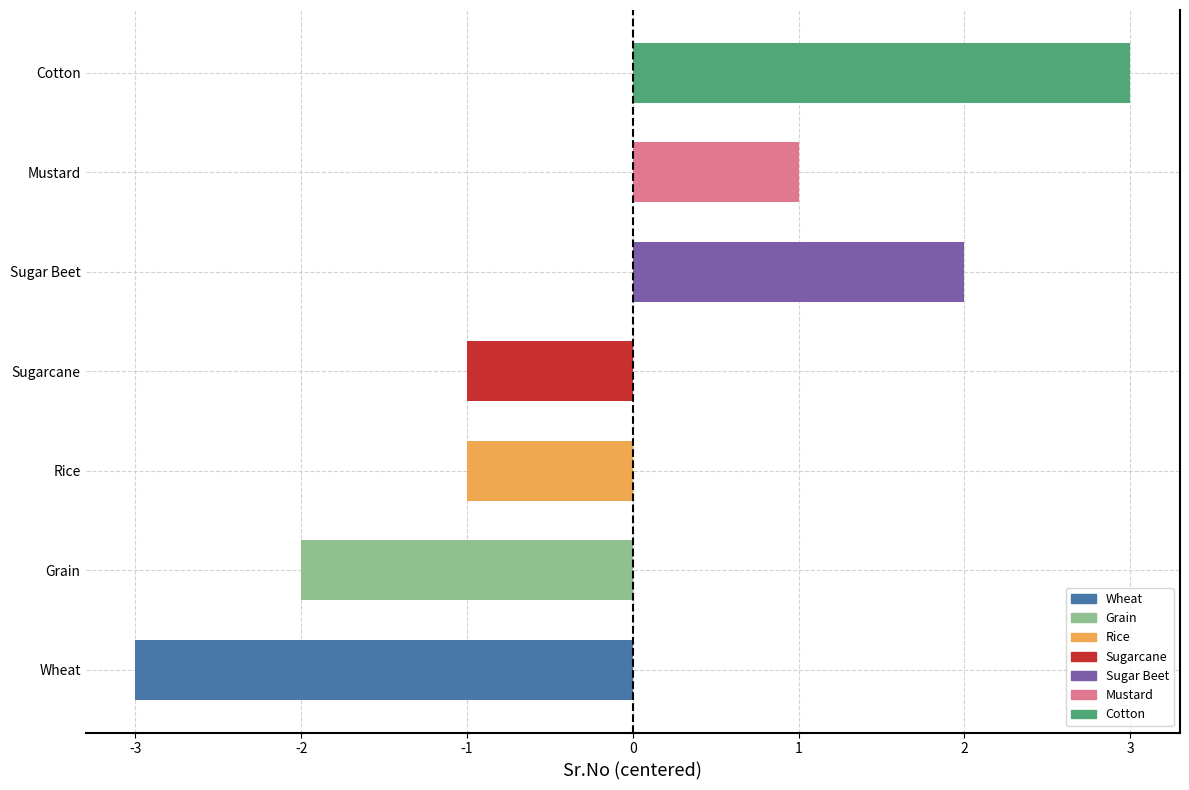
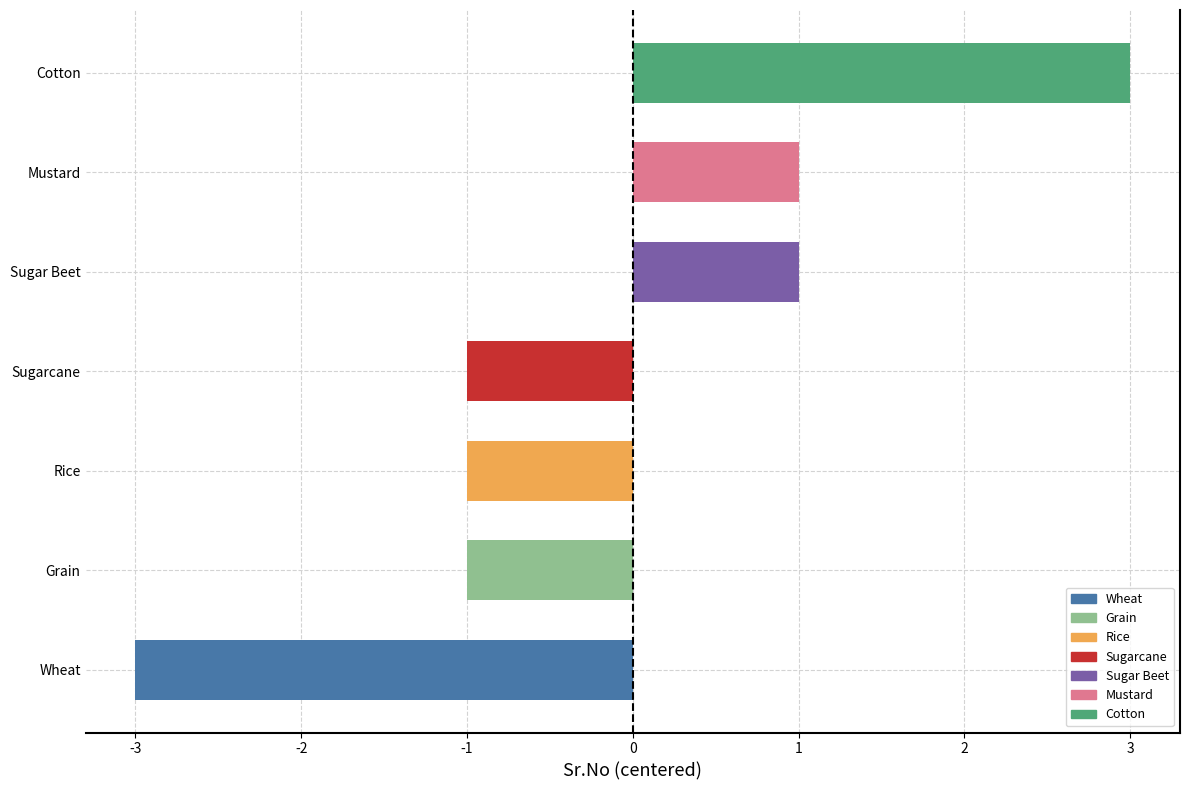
Sugar Beet: 2.00 -> 1.00
Grain: -2.00 -> -1.00
